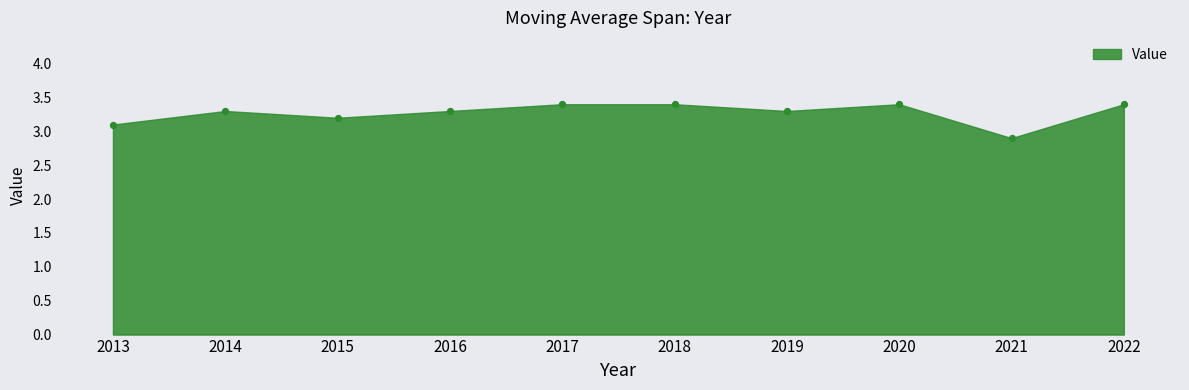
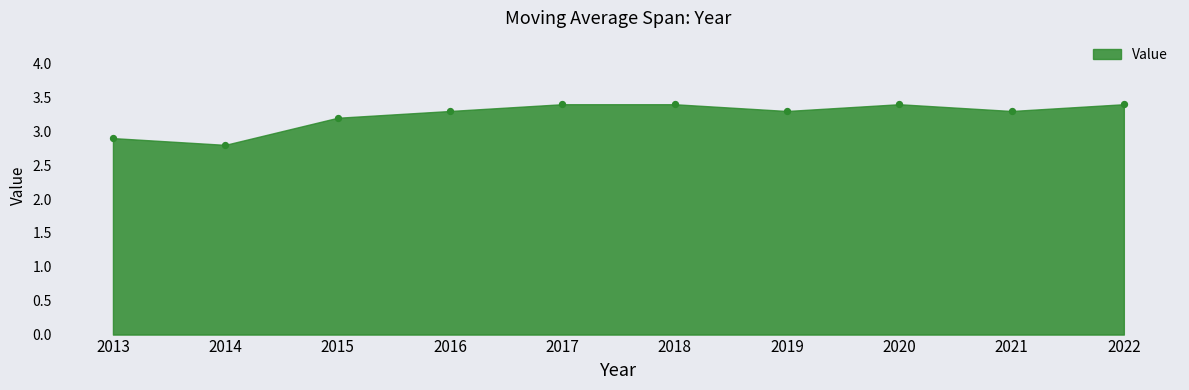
2013: 3.1 -> 2.9
2014: 3.3 -> 2.8
2021: 2.9 -> 3.3
